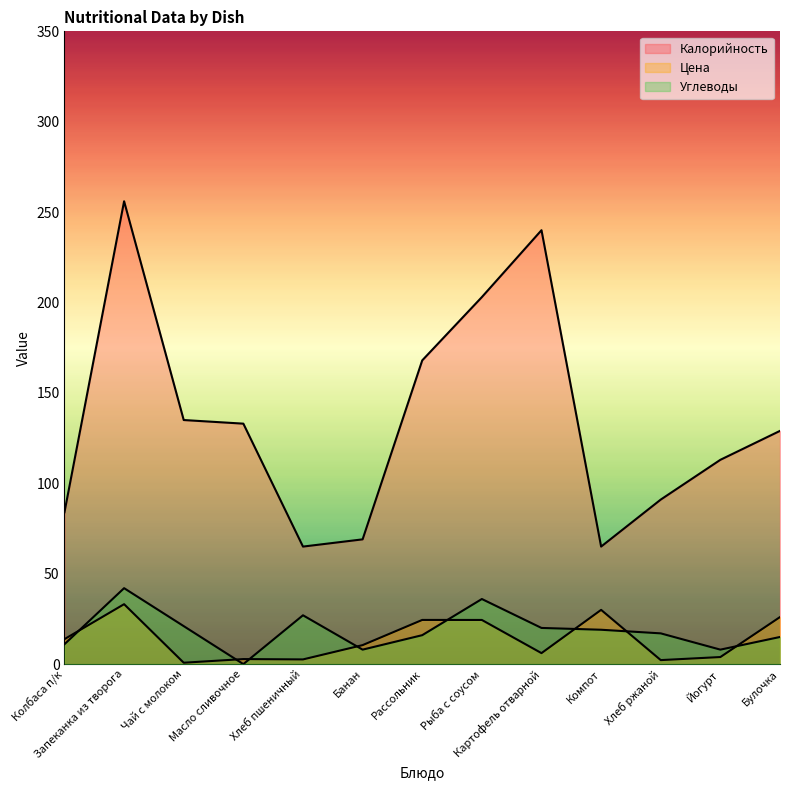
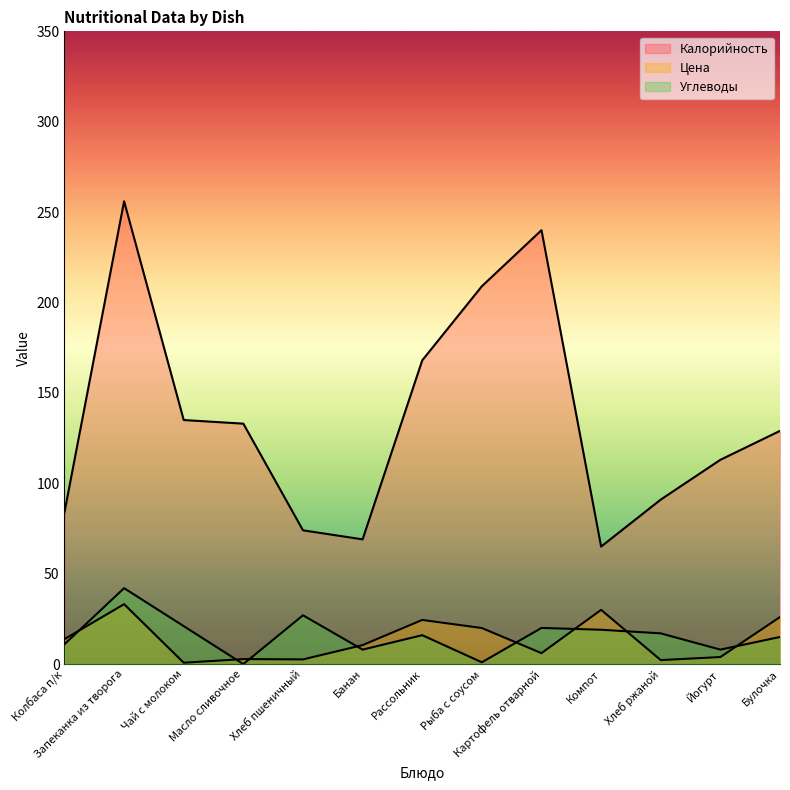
Калорийность, Хлеб пшеничный: 65 -> 74
Калорийность, Рыба с соусом: 203 -> 209
Цена, Рыба с соусом: 24 -> 20
Углеводы, Рыба с соусом: 36 -> 1
